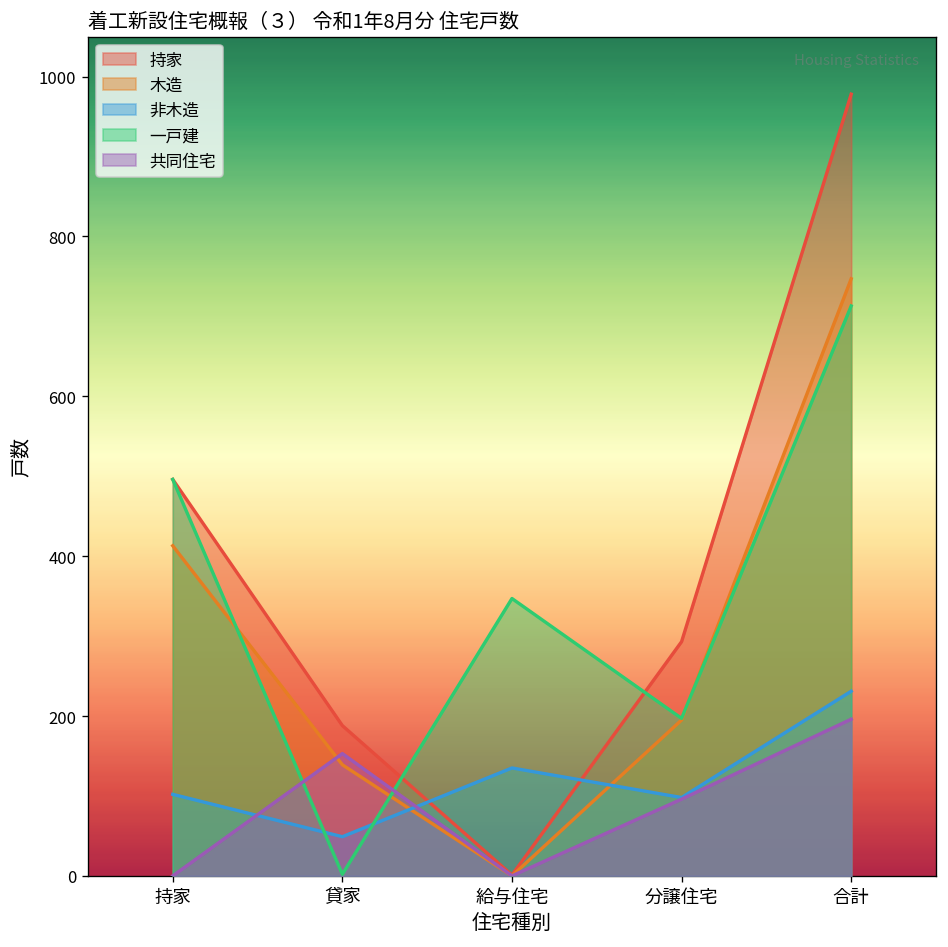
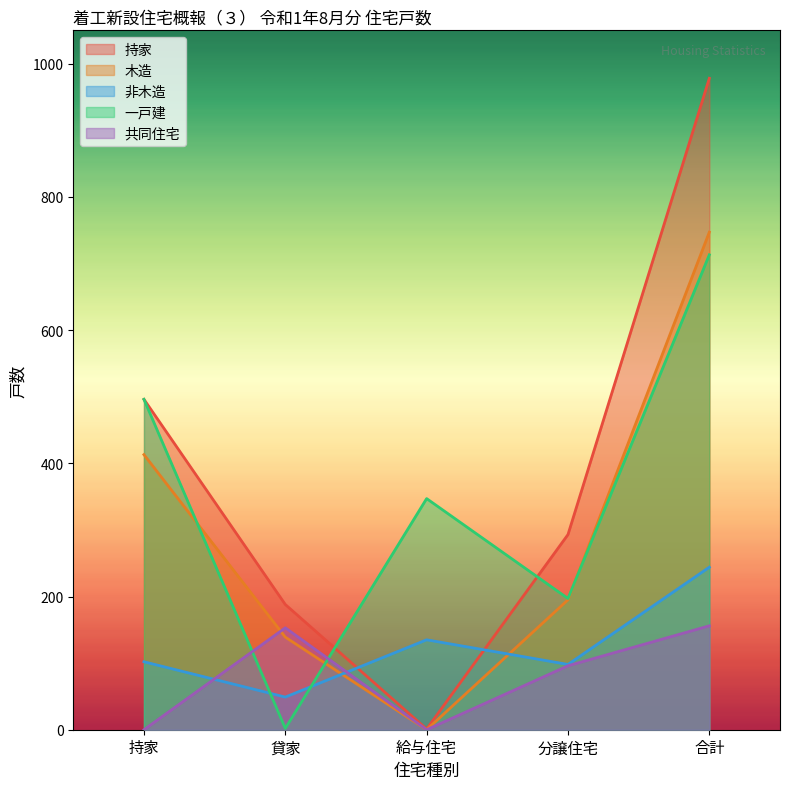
非木造, 合計: 230 -> 240
共同住宅, 合計: 200 -> 160
